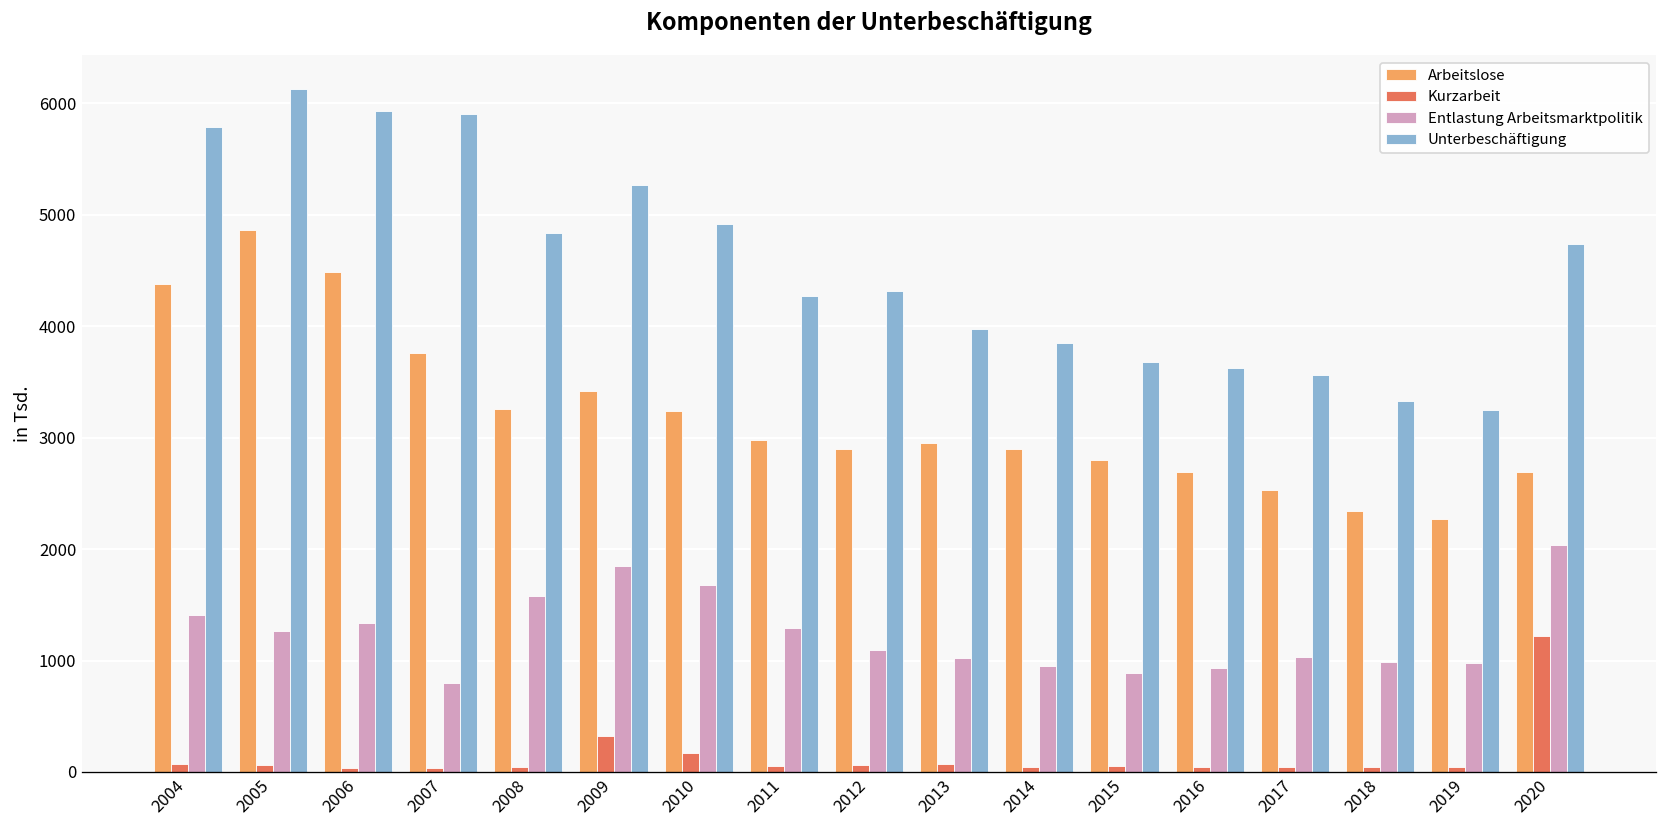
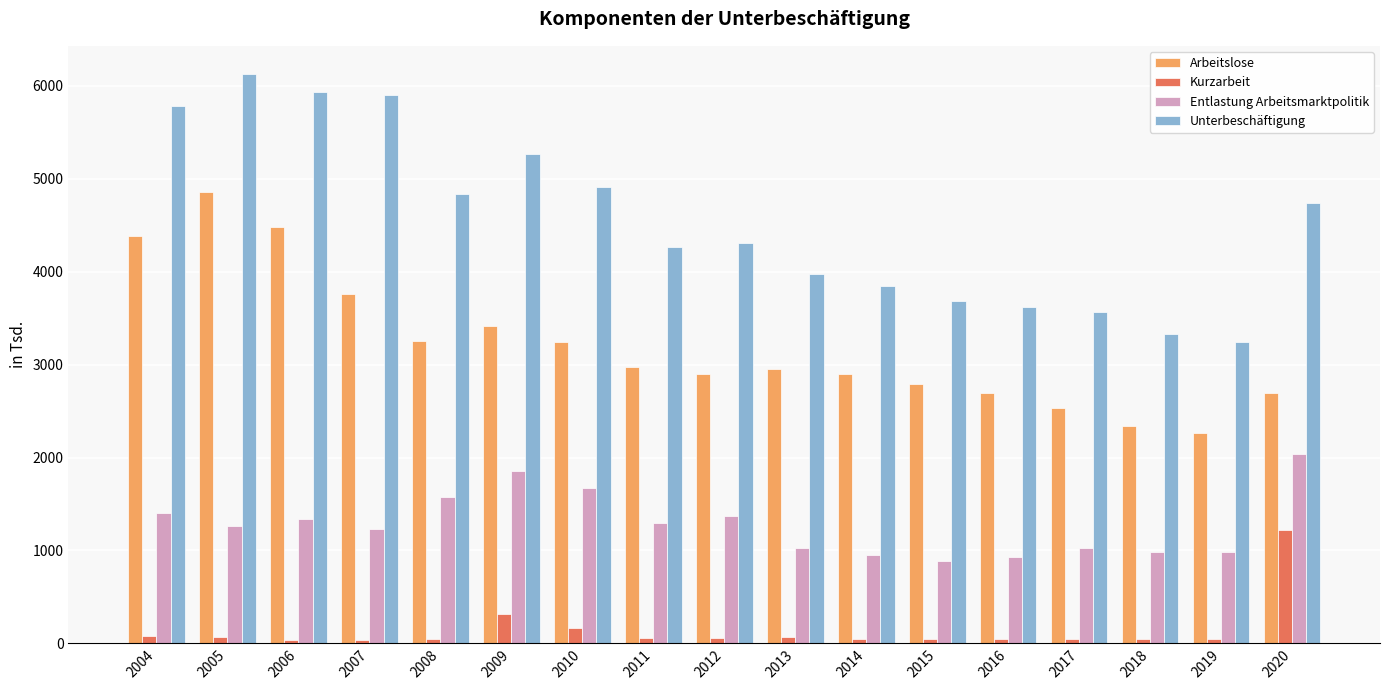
Entlastung Arbeitsmarktpolitik, 2007: 800 -> 1200
Entlastung Arbeitsmarktpolitik, 2012: 1100 -> 1400
